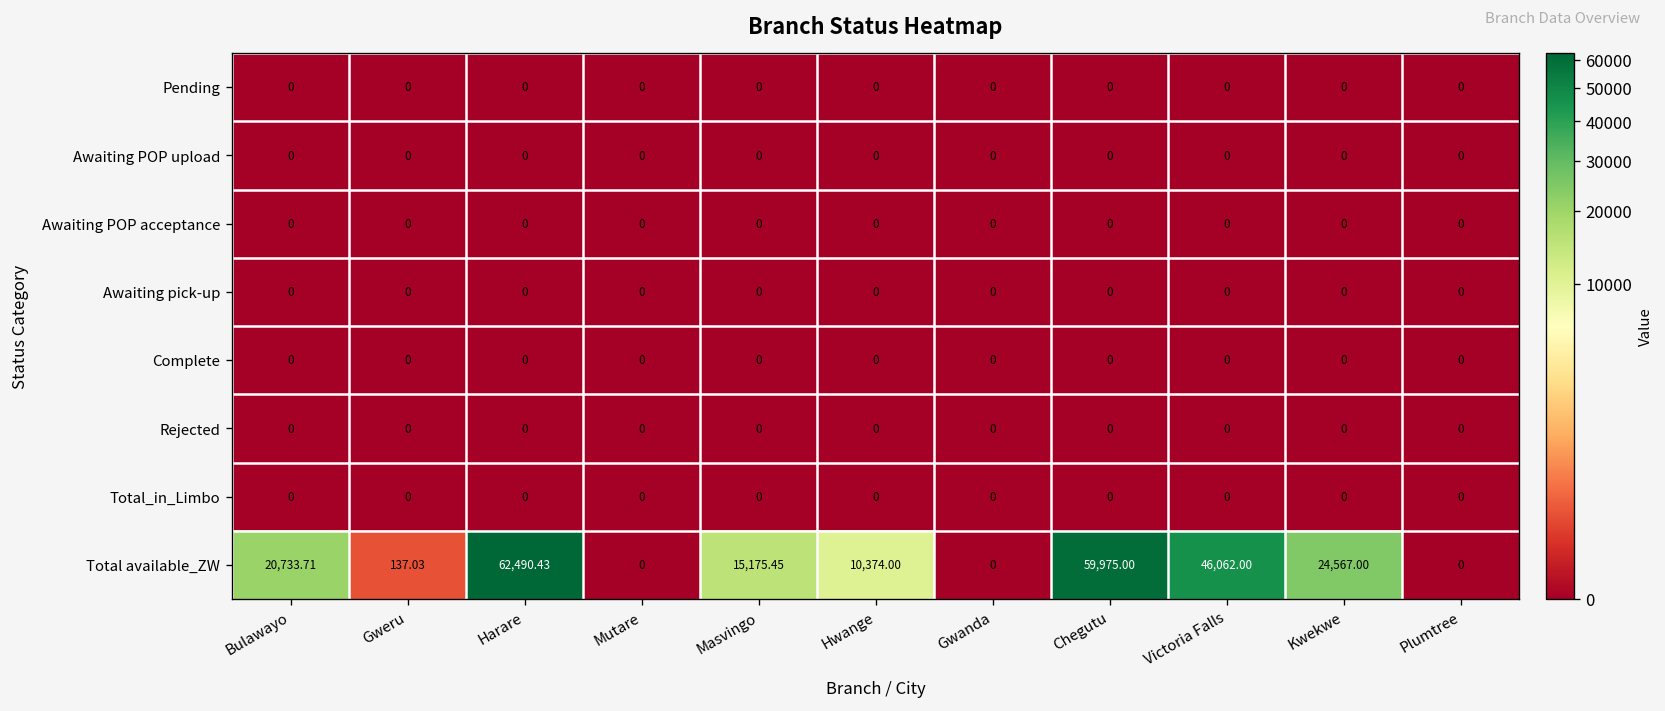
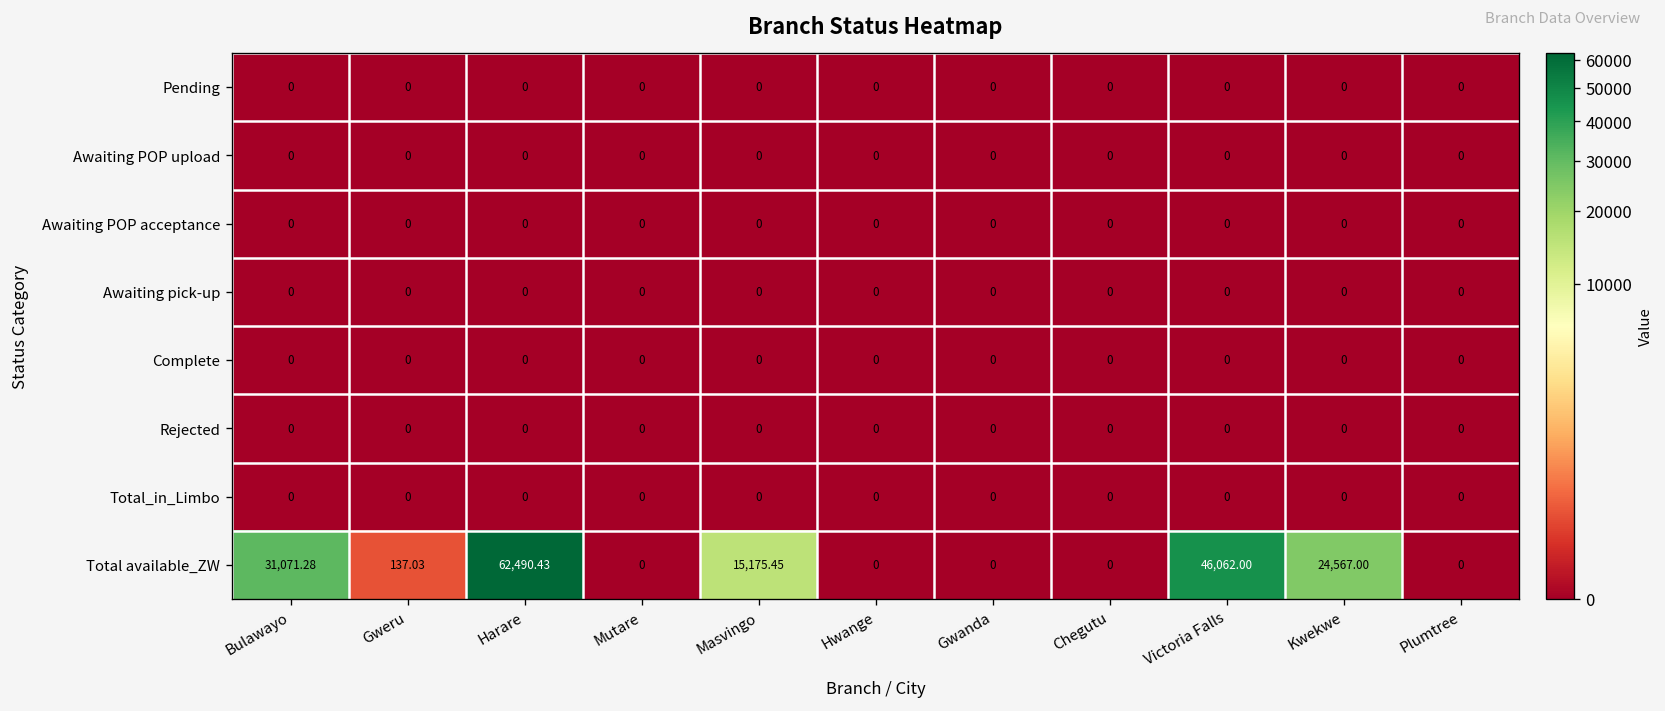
Total available_ZW, Bulawayo: 20,733.71 -> 31,071.28
Total available_ZW, Hwange: 10,374.00 -> 0
Total available_ZW, Chegutu: 59,975.00 -> 0
